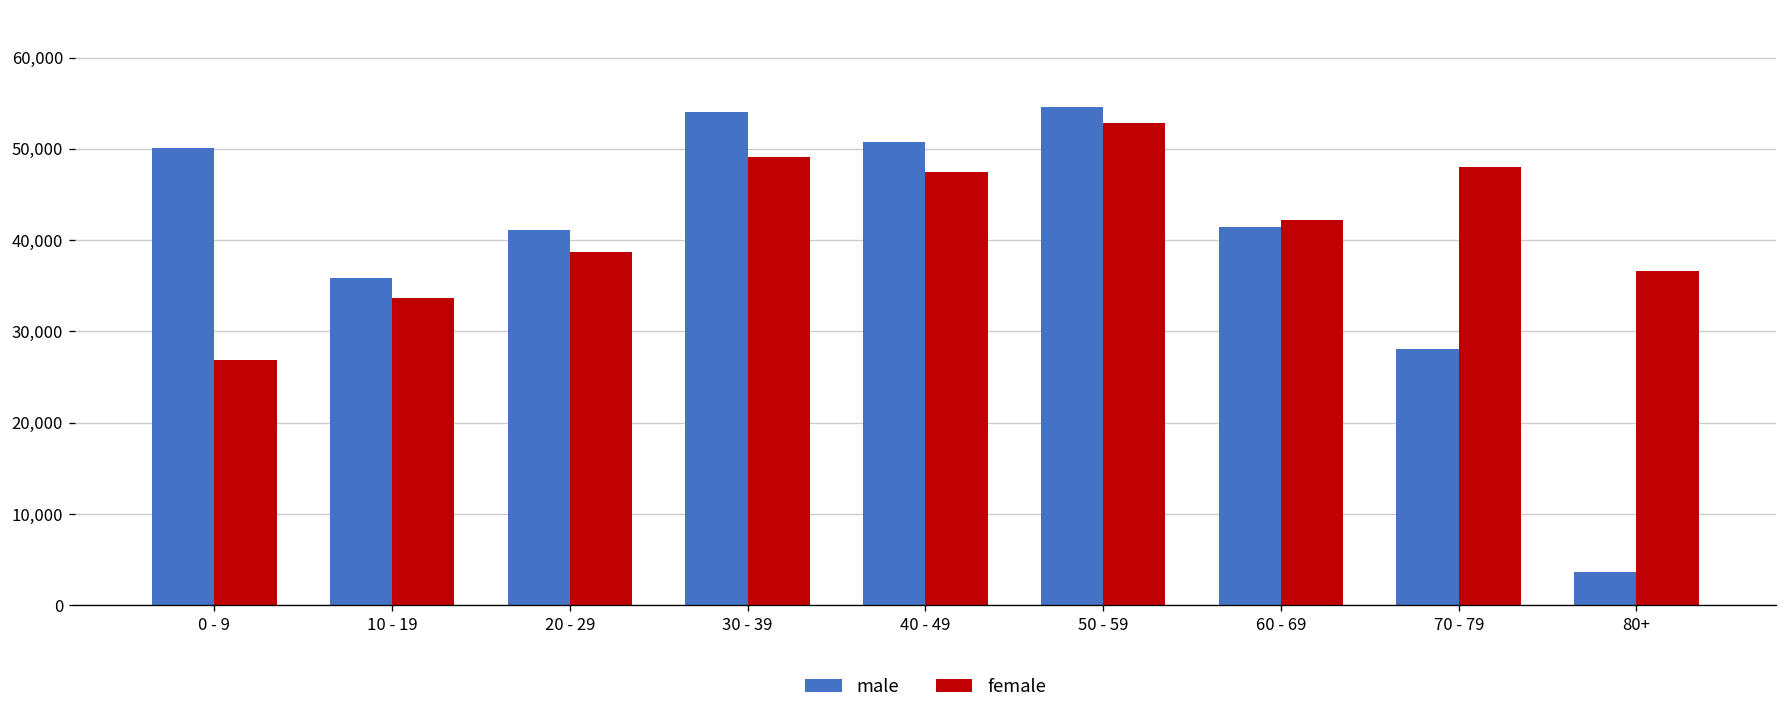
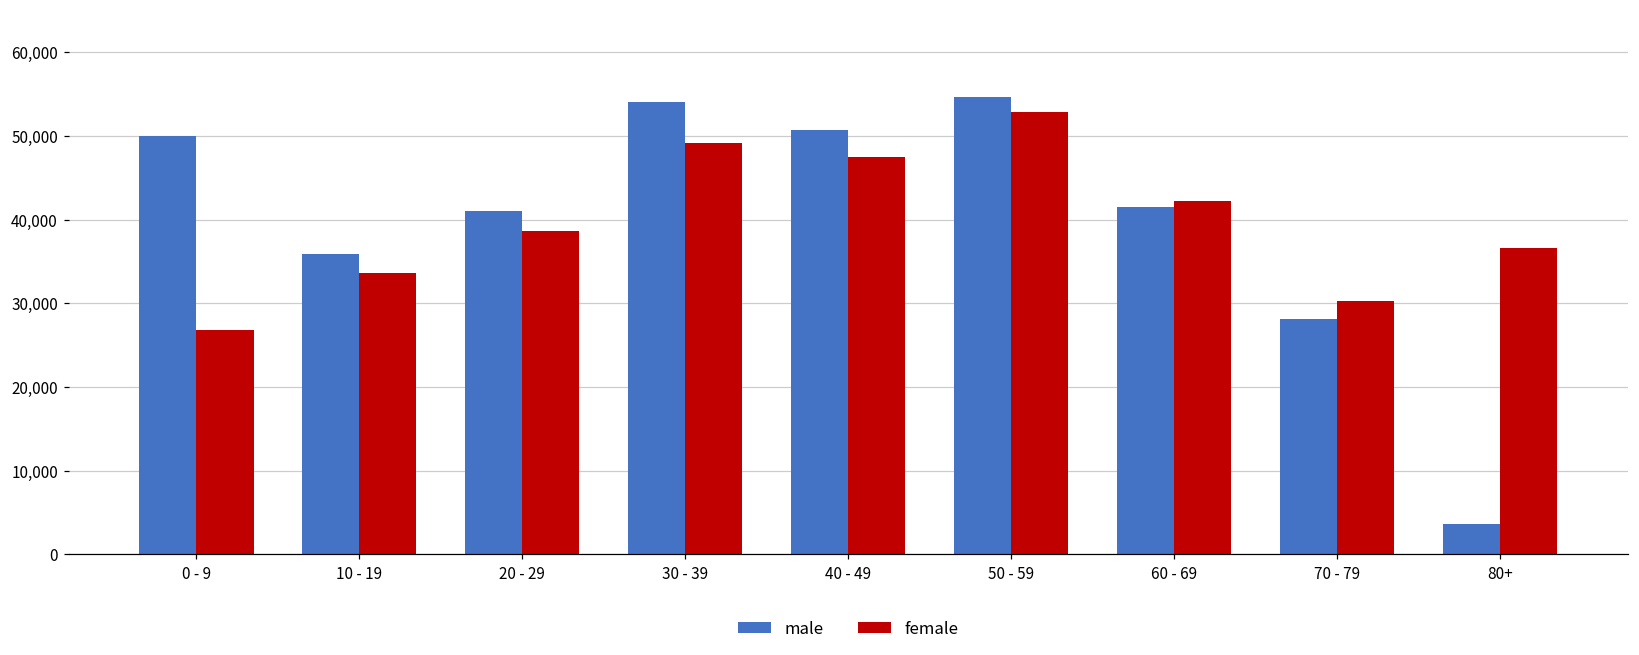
female, 70 - 79: 48,000 -> 30,000
